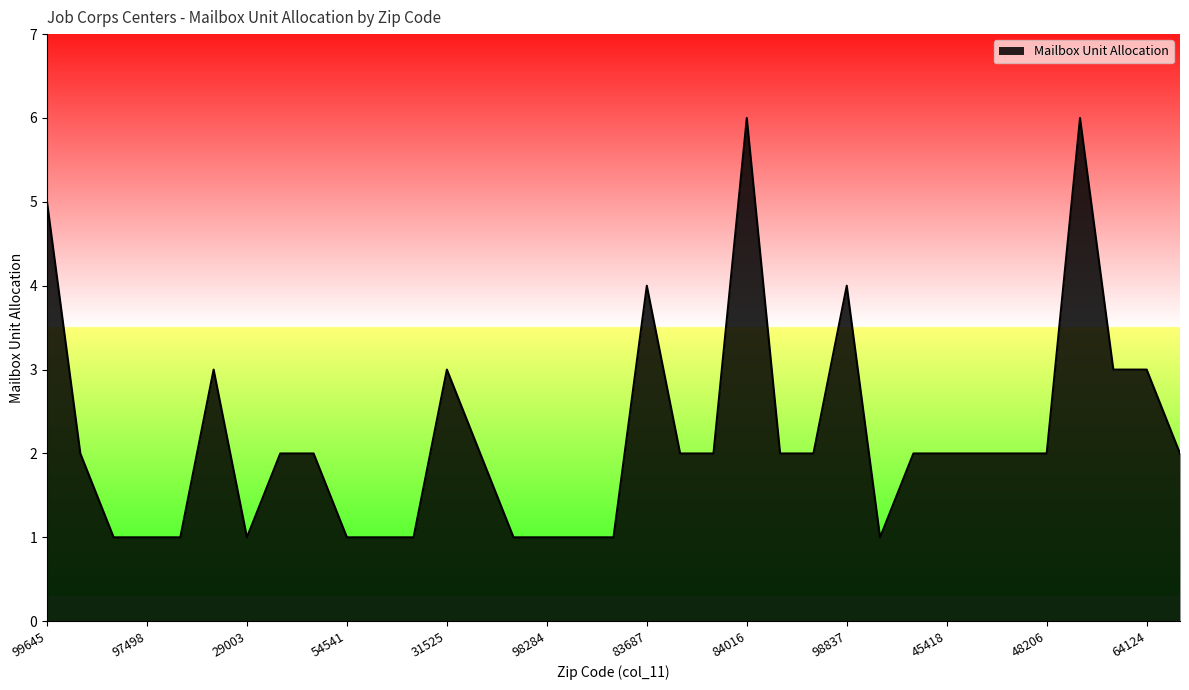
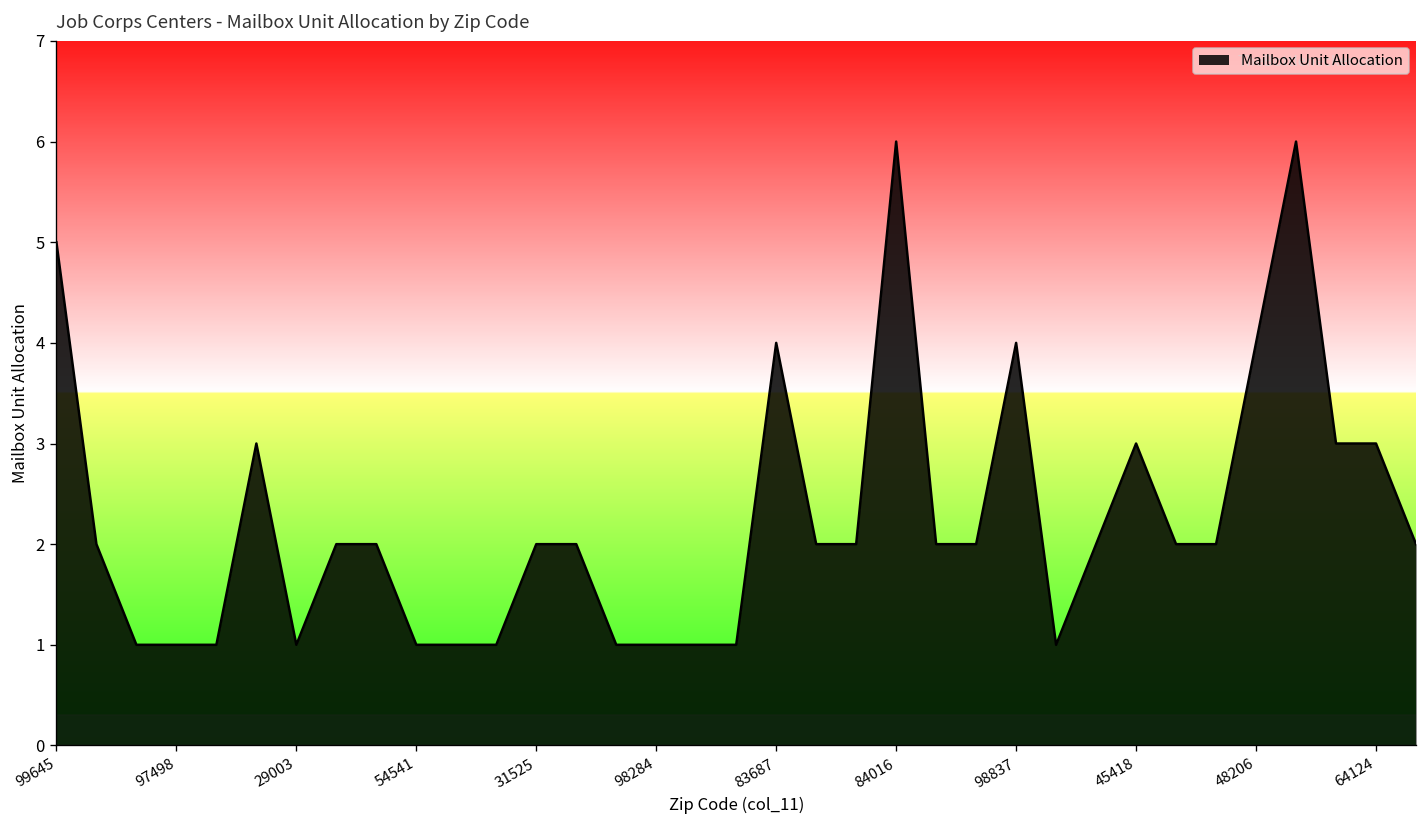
31525: 3 -> 2
45418: 2 -> 3
48206: 2 -> 4
